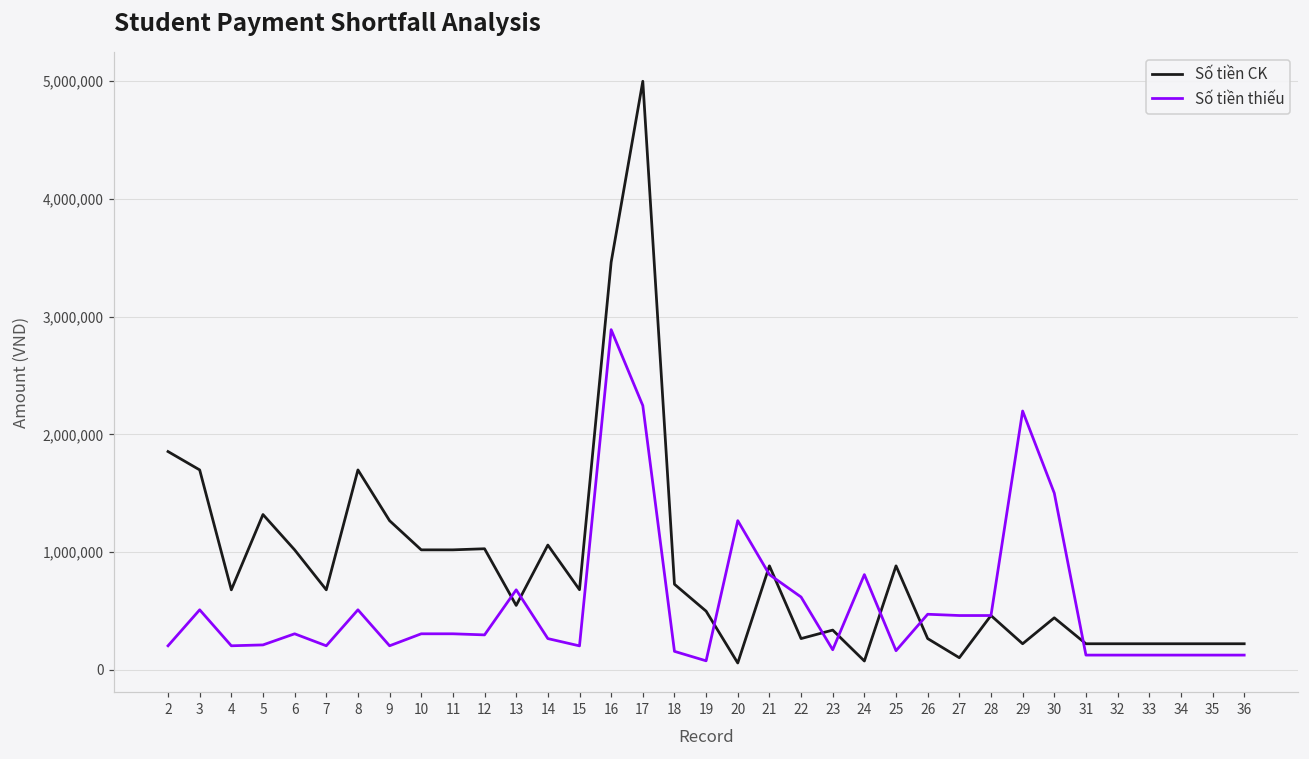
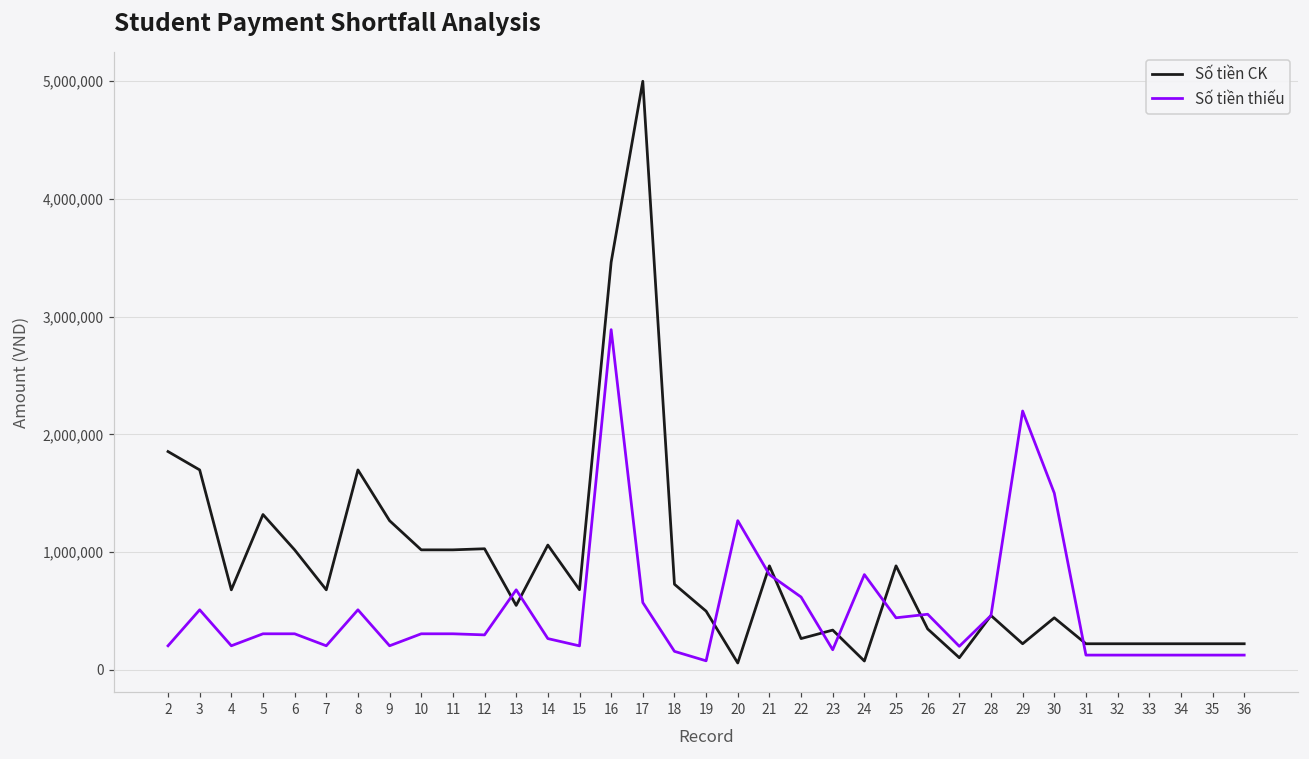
Số tiền thiếu, 5: 210,000 -> 310,000
Số tiền thiếu, 17: 2,240,000 -> 570,000
Số tiền thiếu, 25: 160,000 -> 440,000
Số tiền CK, 26: 260,000 -> 350,000
Số tiền thiếu, 27: 460,000 -> 200,000
